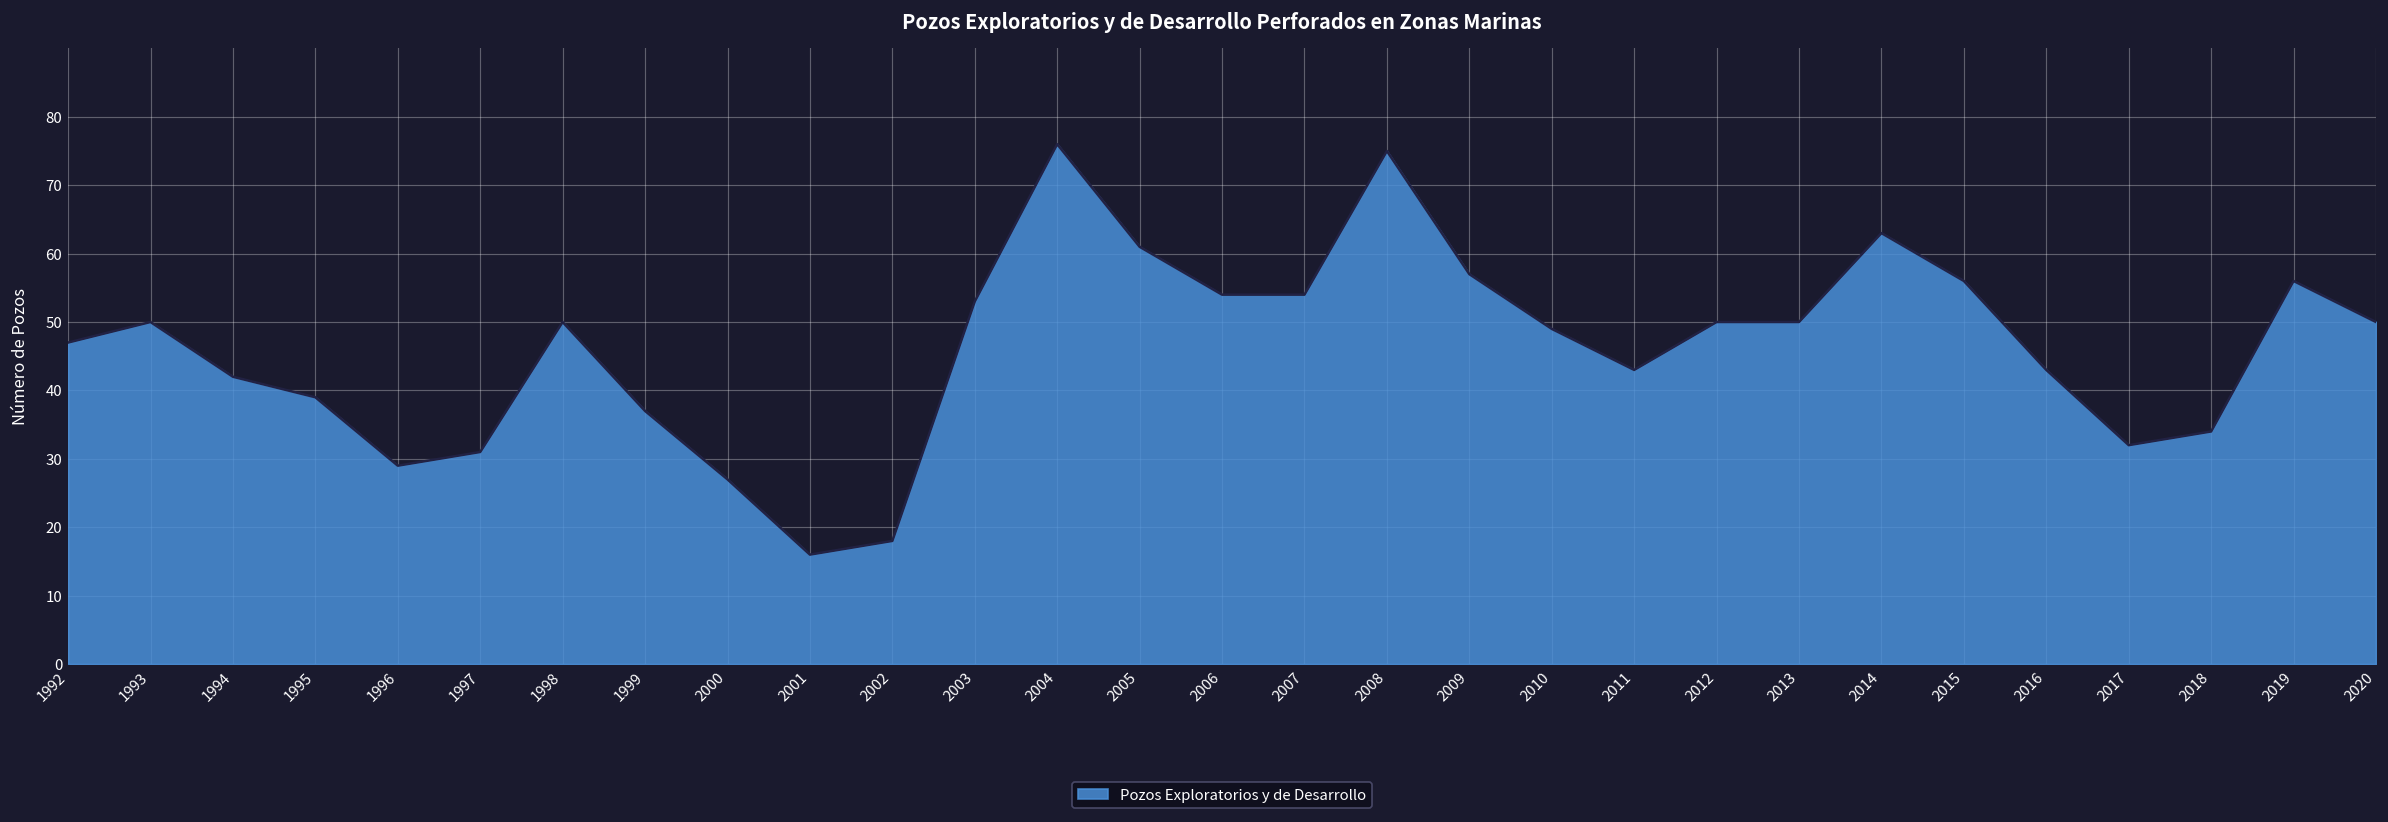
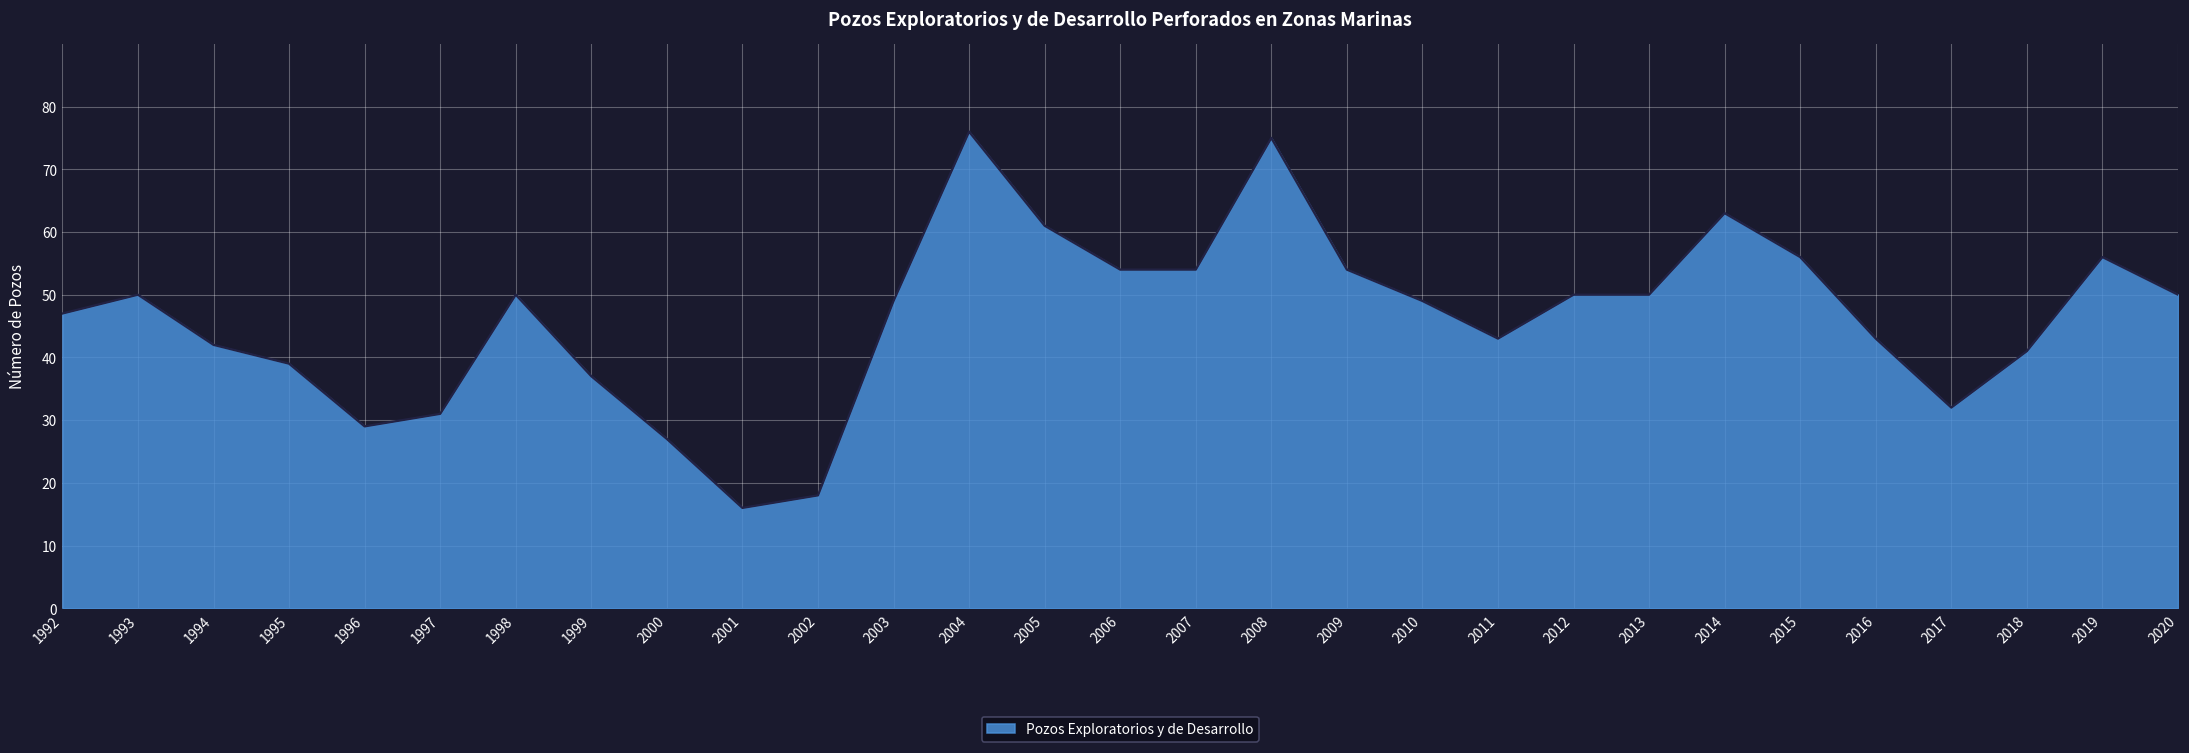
2003: 53 -> 49
2009: 57 -> 54
2018: 34 -> 41
